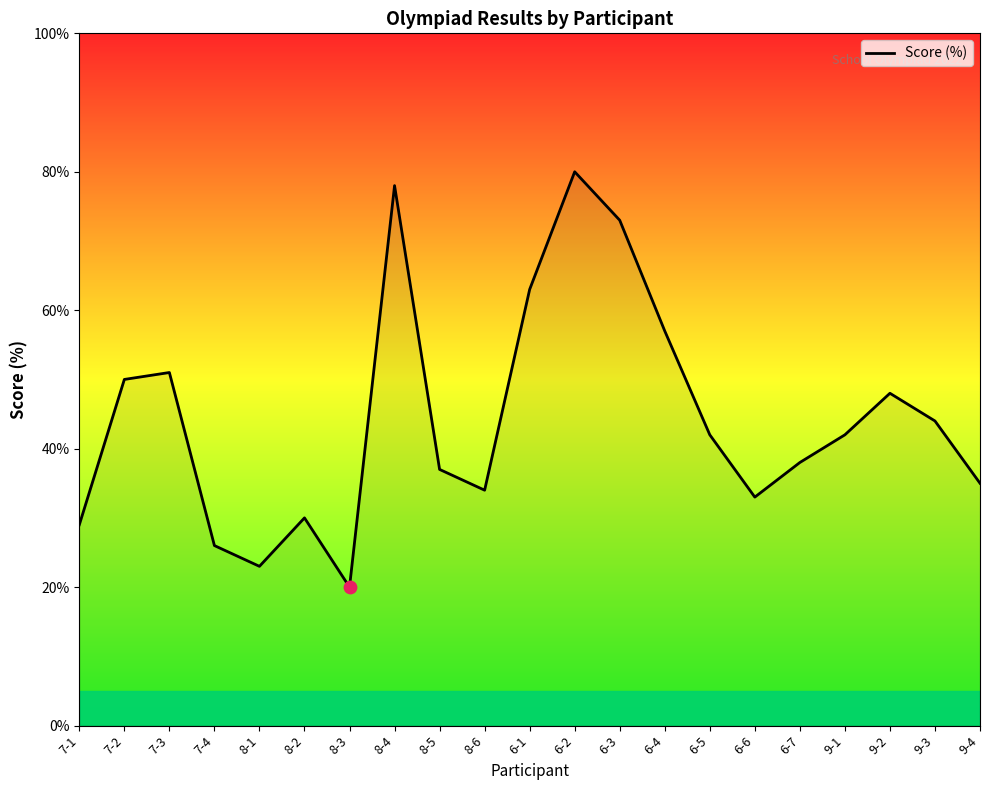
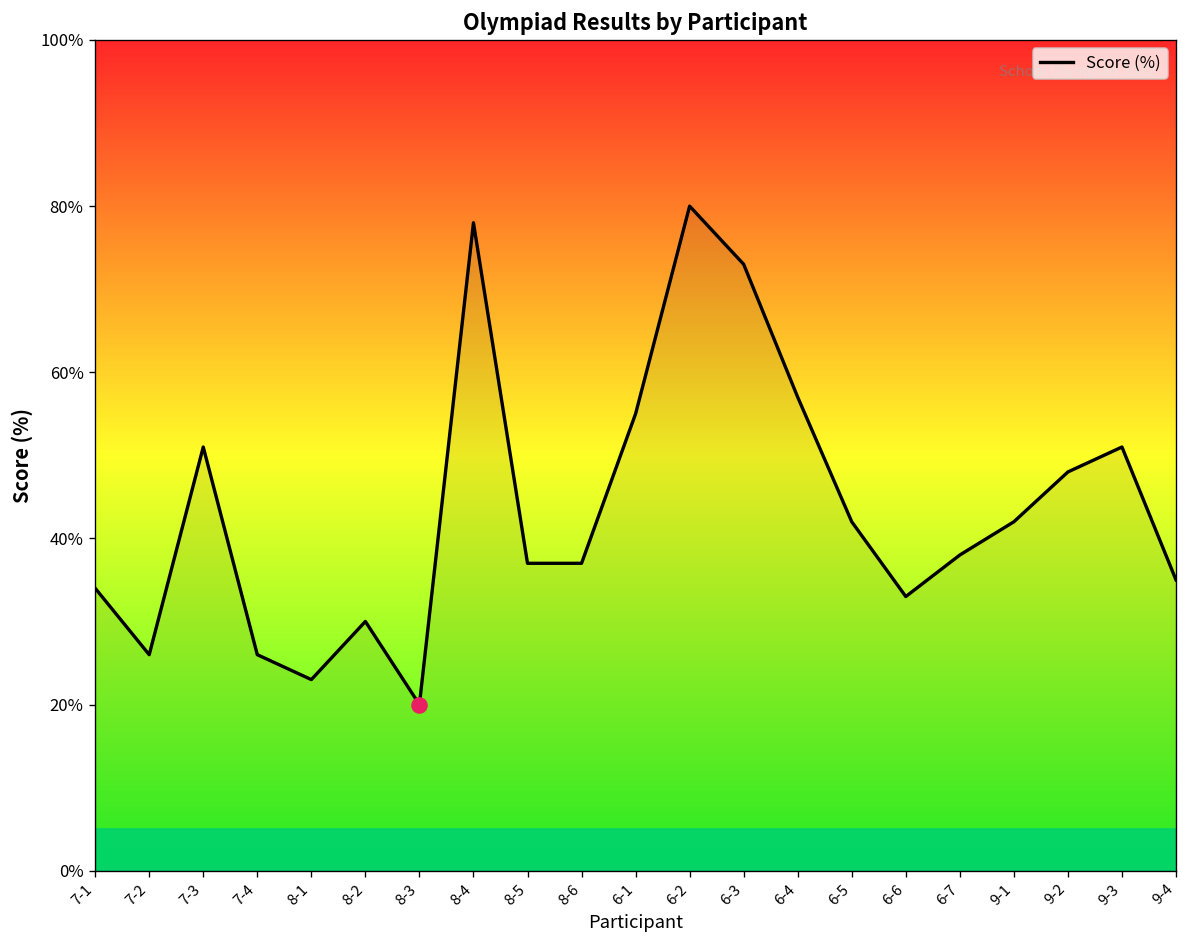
Score (%), 7-1: 29% -> 34%
Score (%), 7-2: 50% -> 26%
Score (%), 8-6: 34% -> 37%
Score (%), 6-1: 63% -> 55%
Score (%), 9-3: 44% -> 51%
